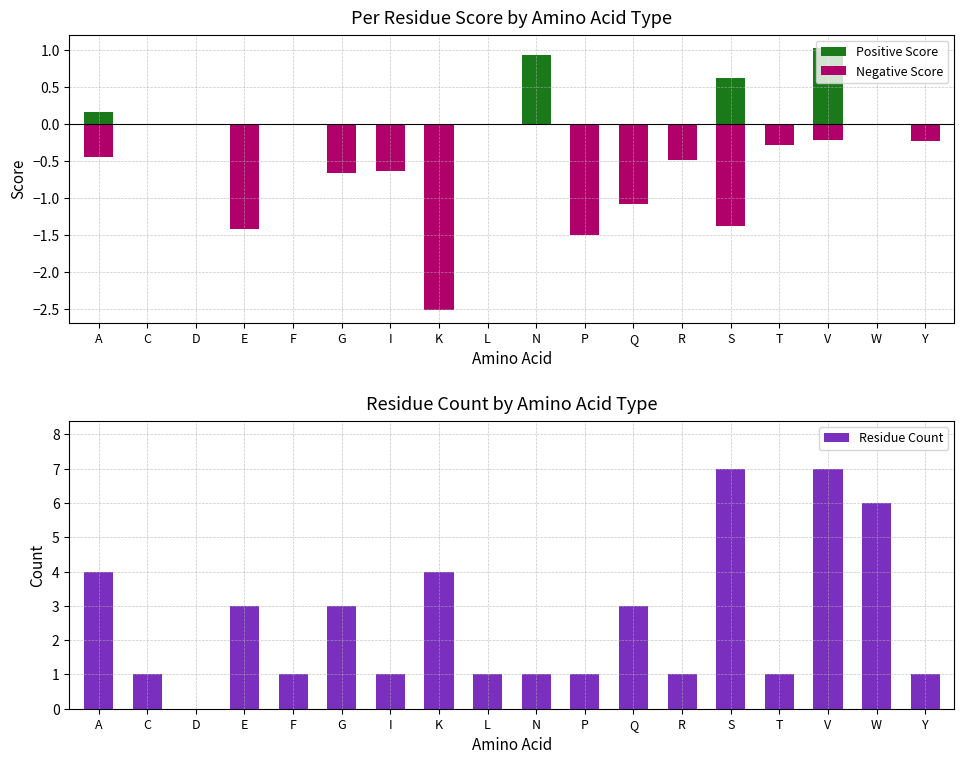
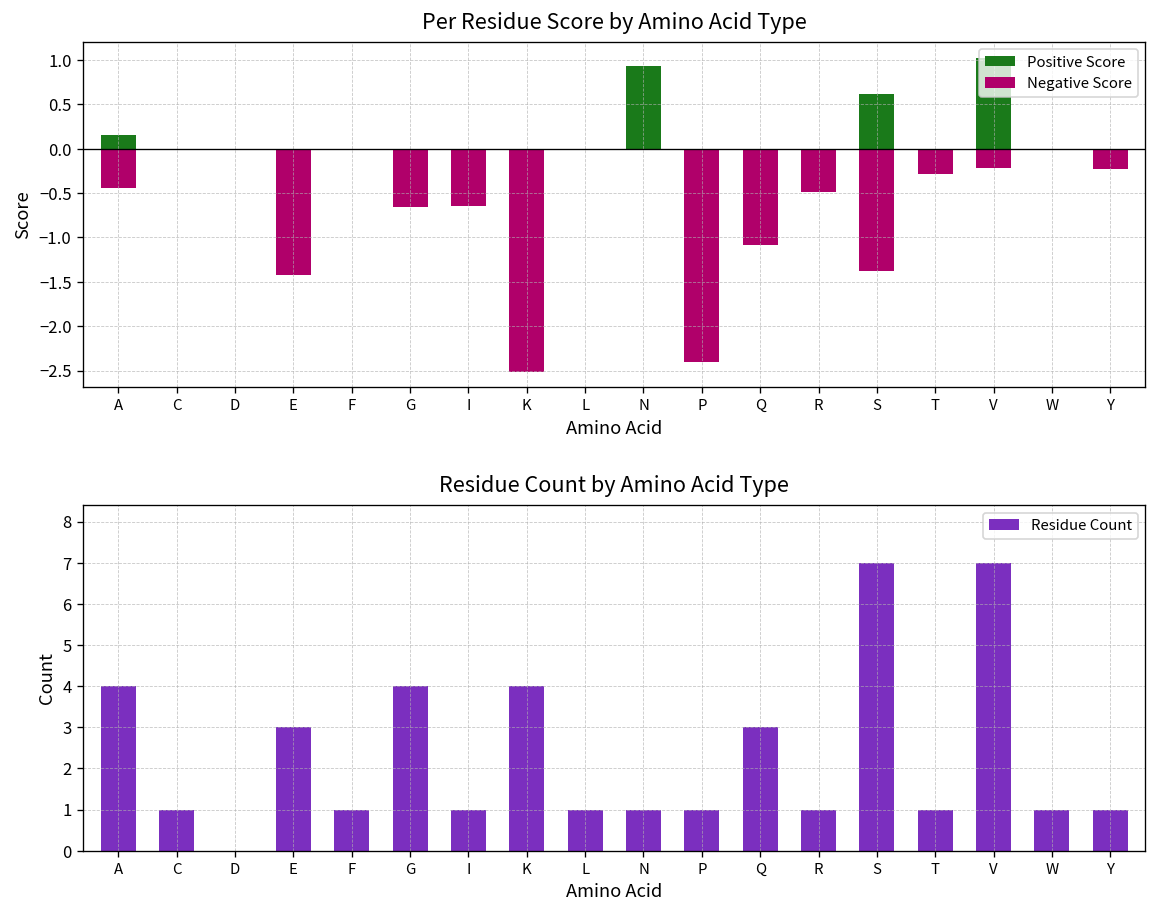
Per Residue Score by Amino Acid Type, Negative Score, P: -1.5 -> -2.4
Residue Count by Amino Acid Type, G: 3 -> 4
Residue Count by Amino Acid Type, W: 6 -> 1
